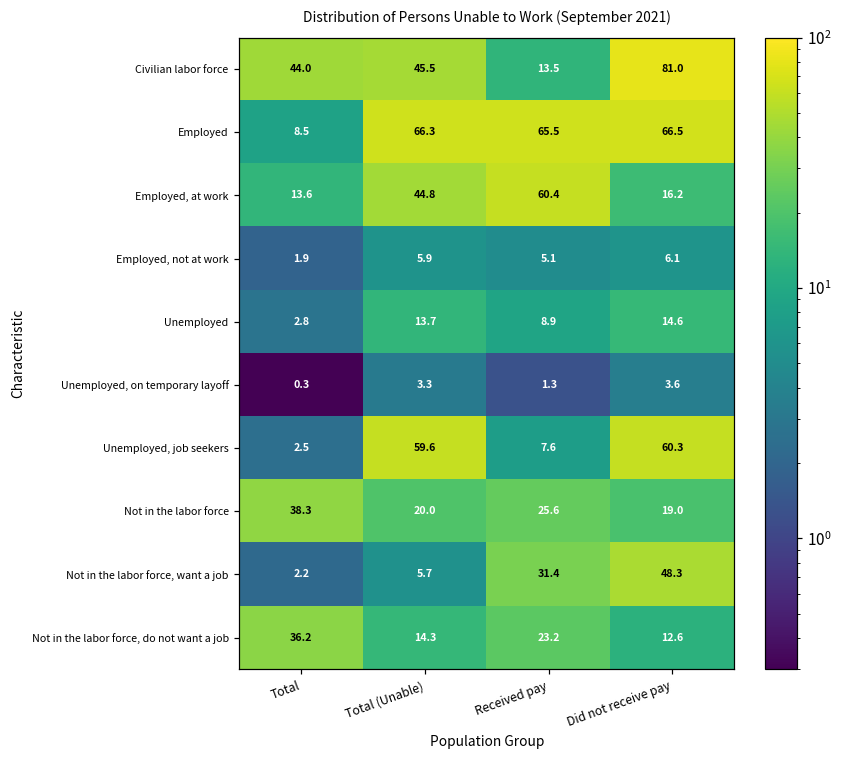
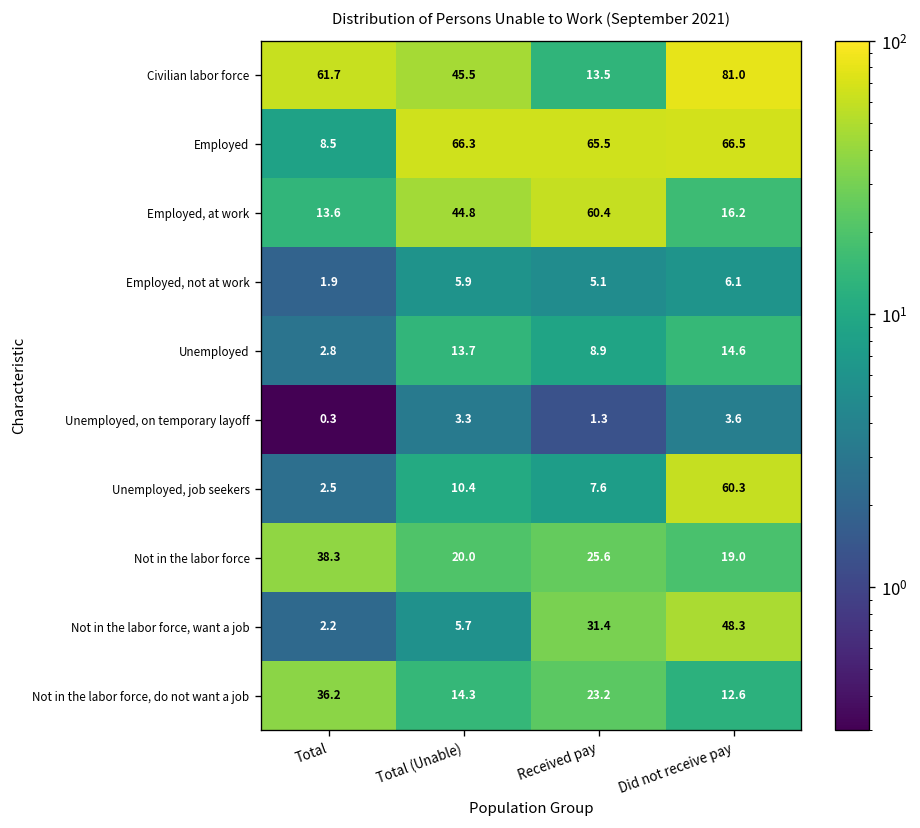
Civilian labor force, Total: 44.0 -> 61.7
Unemployed, job seekers, Total (Unable): 59.6 -> 10.4
